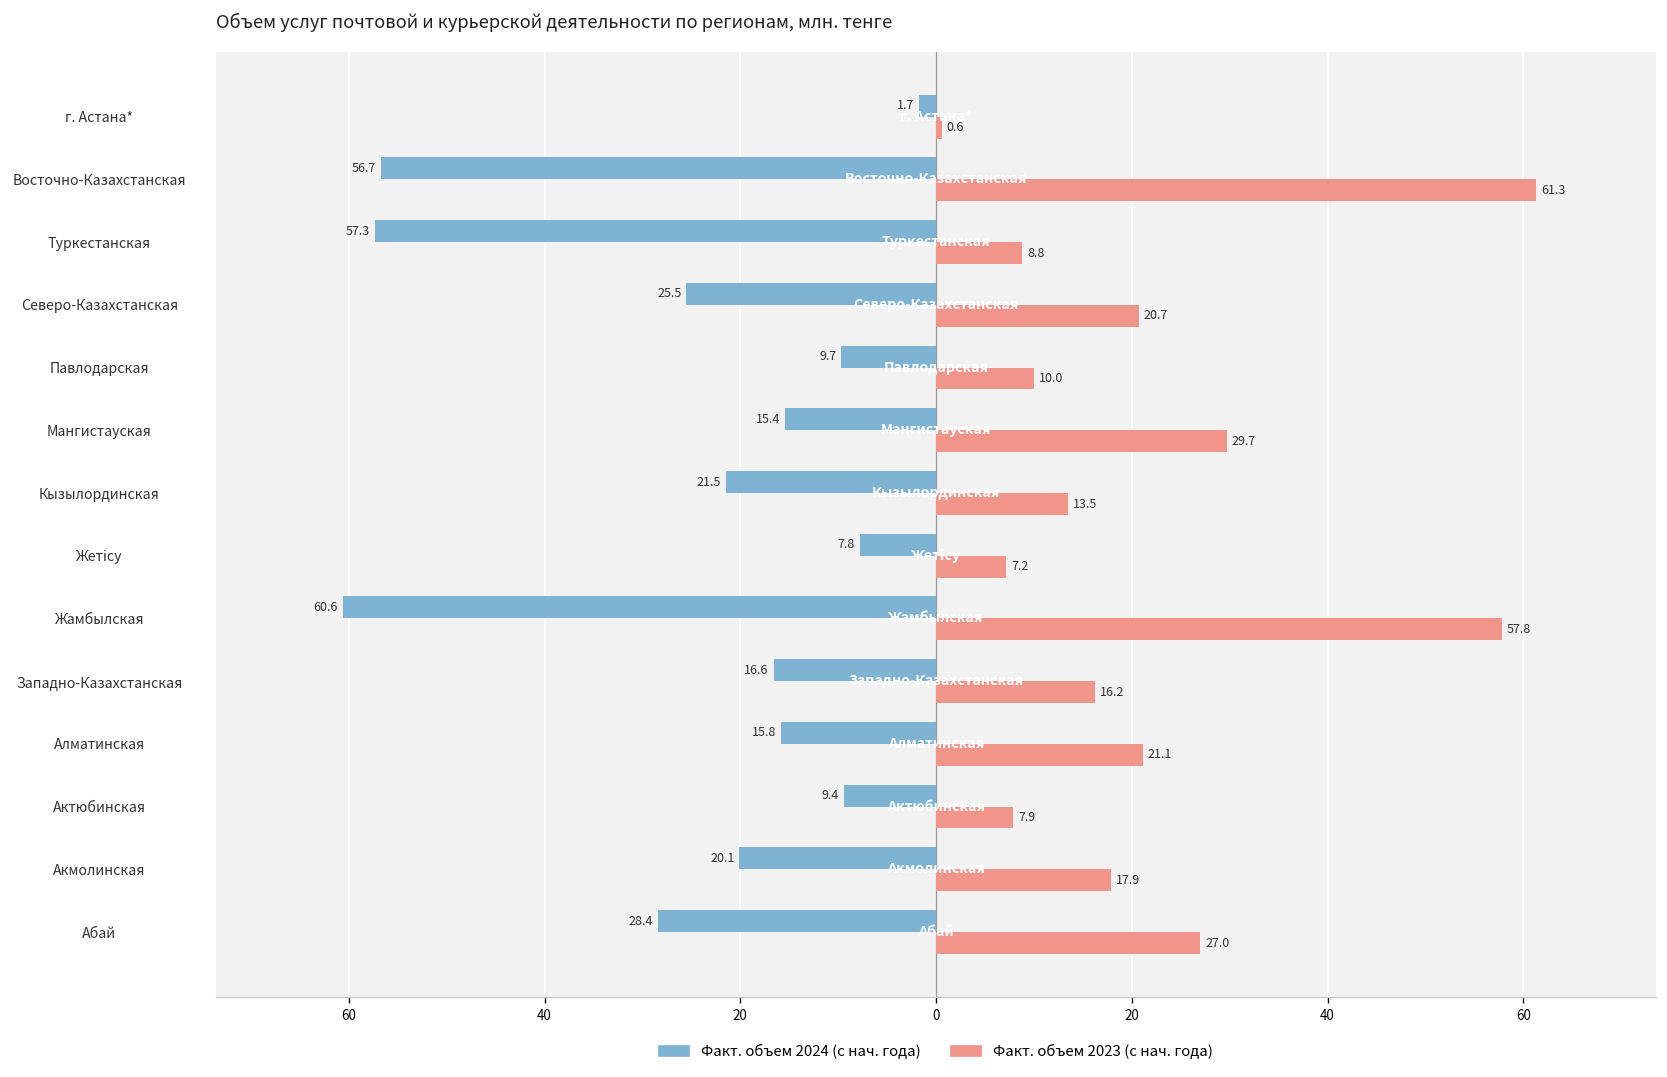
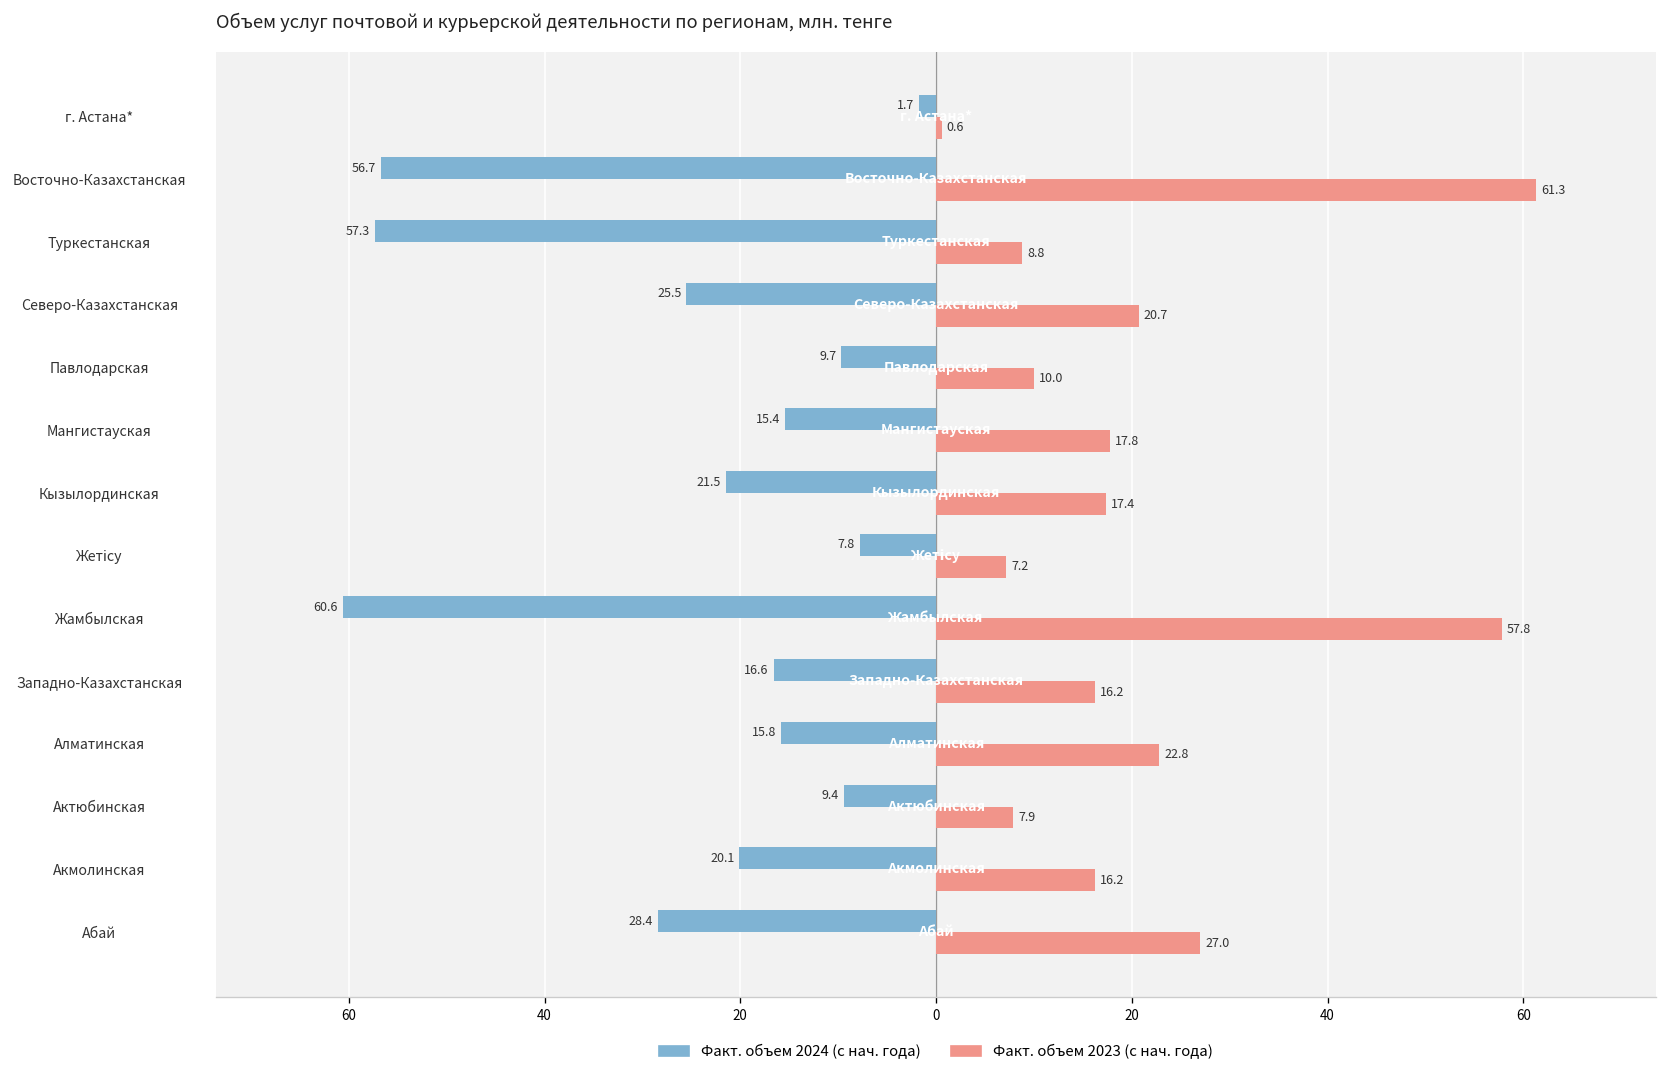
Факт. объем 2023 (с нач. года), Мангистауская: 29.7 -> 17.8
Факт. объем 2023 (с нач. года), Кызылординская: 13.5 -> 17.4
Факт. объем 2023 (с нач. года), Алматинская: 21.1 -> 22.8
Факт. объем 2023 (с нач. года), Акмолинская: 17.9 -> 16.2
